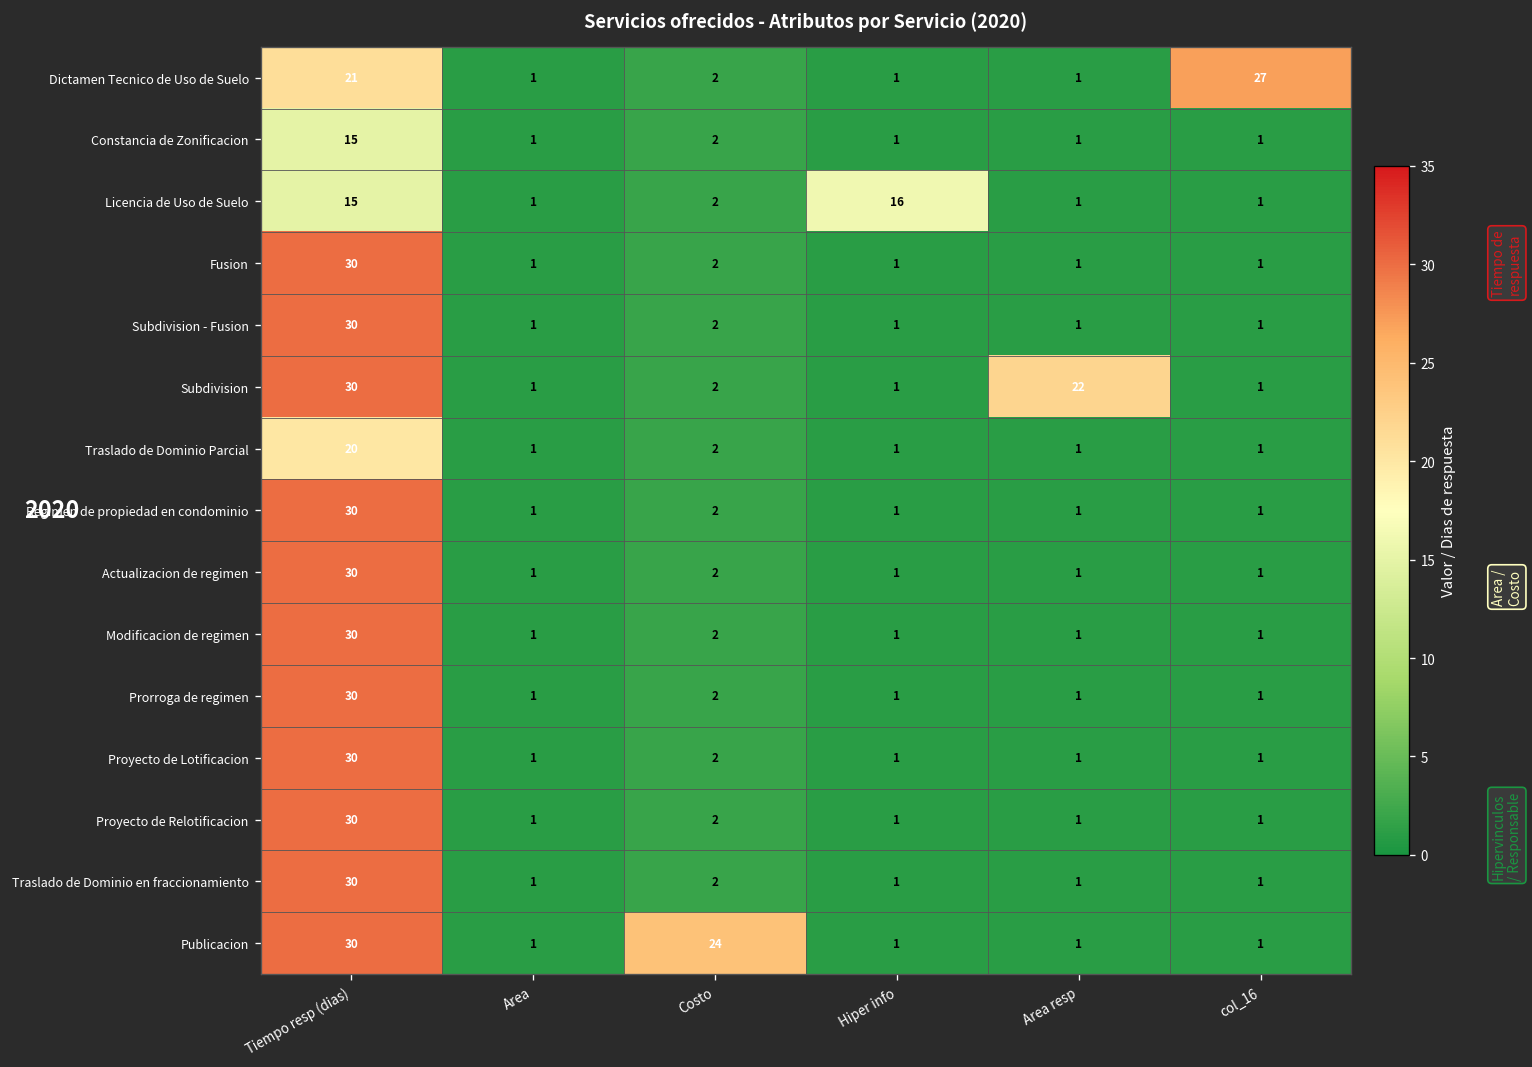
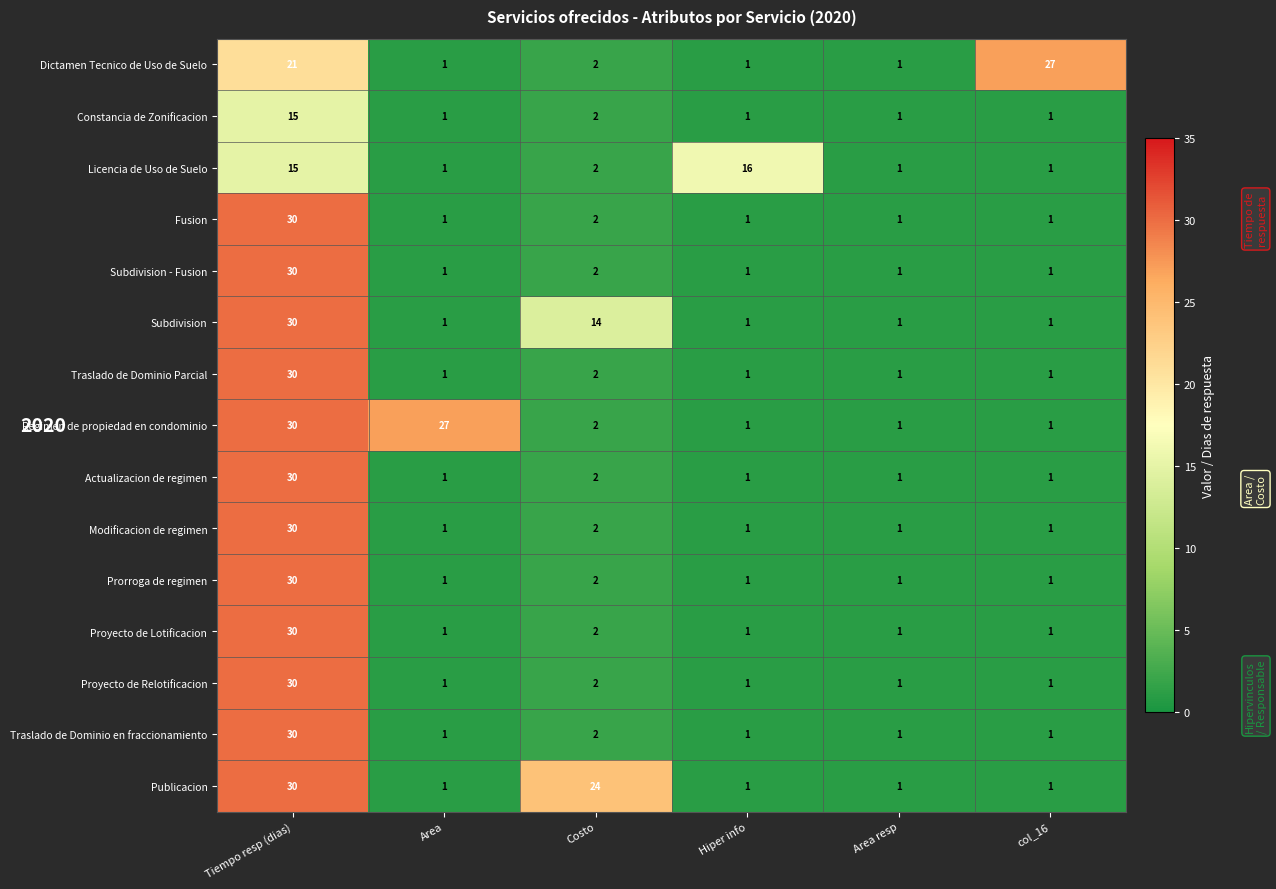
Subdivision, Costo: 2 -> 14
Subdivision, Area resp: 22 -> 1
Traslado de Dominio Parcial, Tiempo resp (dias): 20 -> 30
Regimen de propiedad en condominio, Area: 1 -> 27
